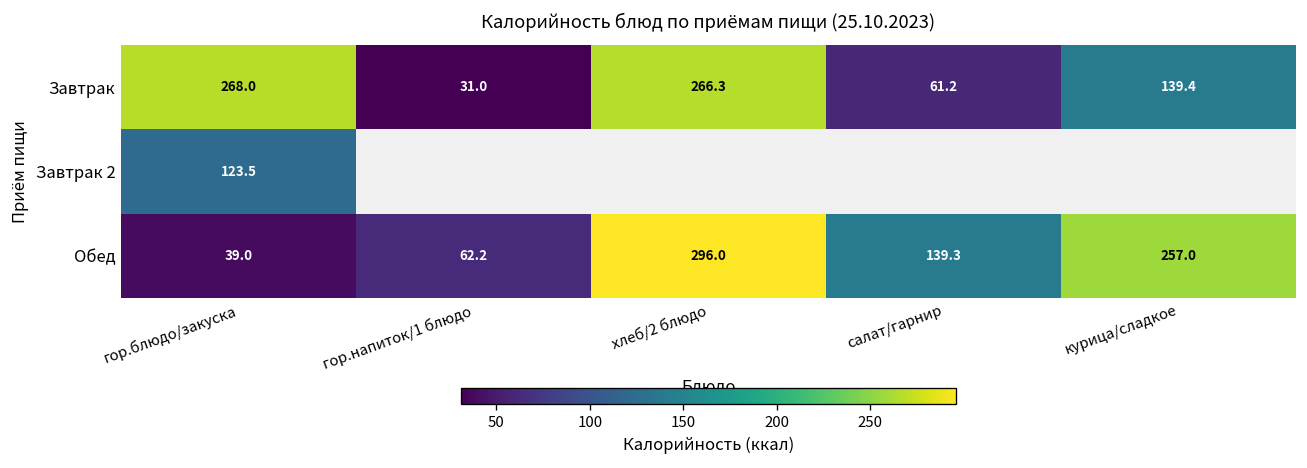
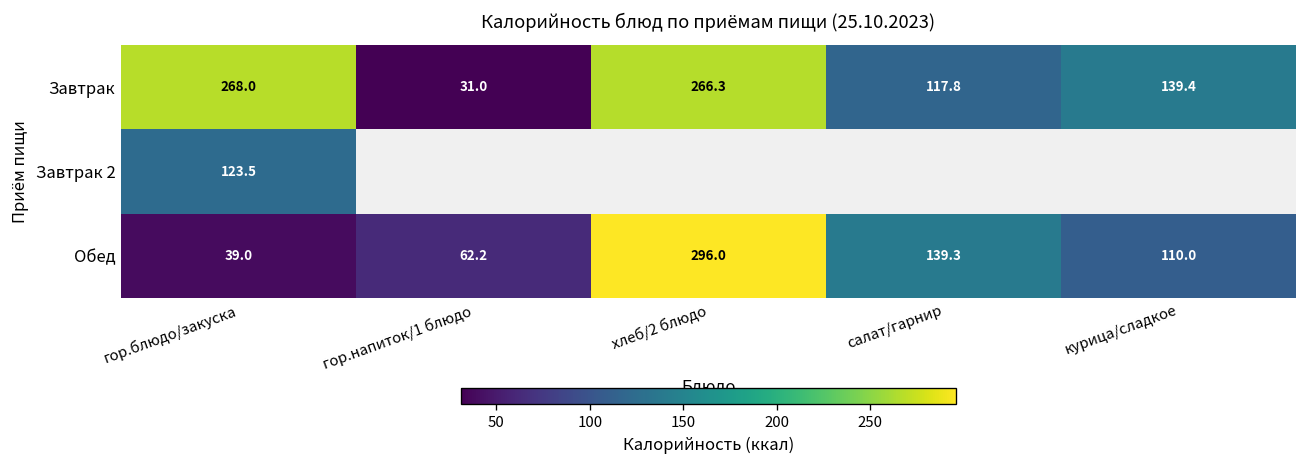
Завтрак, салат/гарнир: 61.2 -> 117.8
Обед, курица/сладкое: 257.0 -> 110.0
